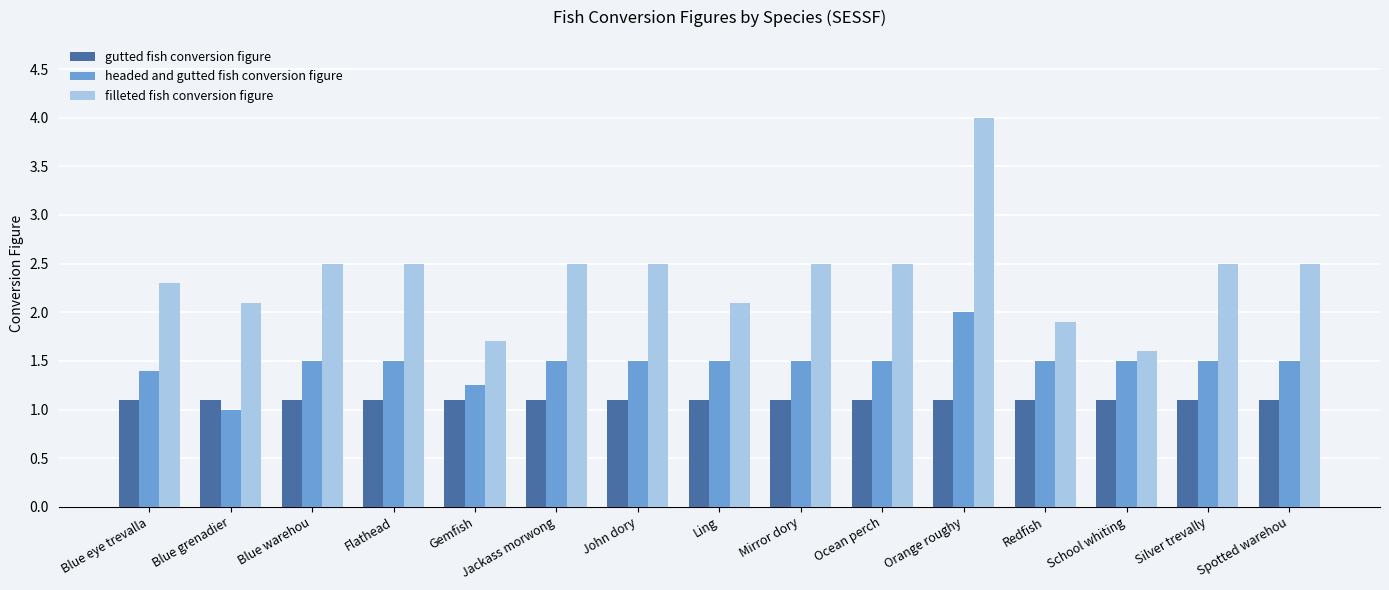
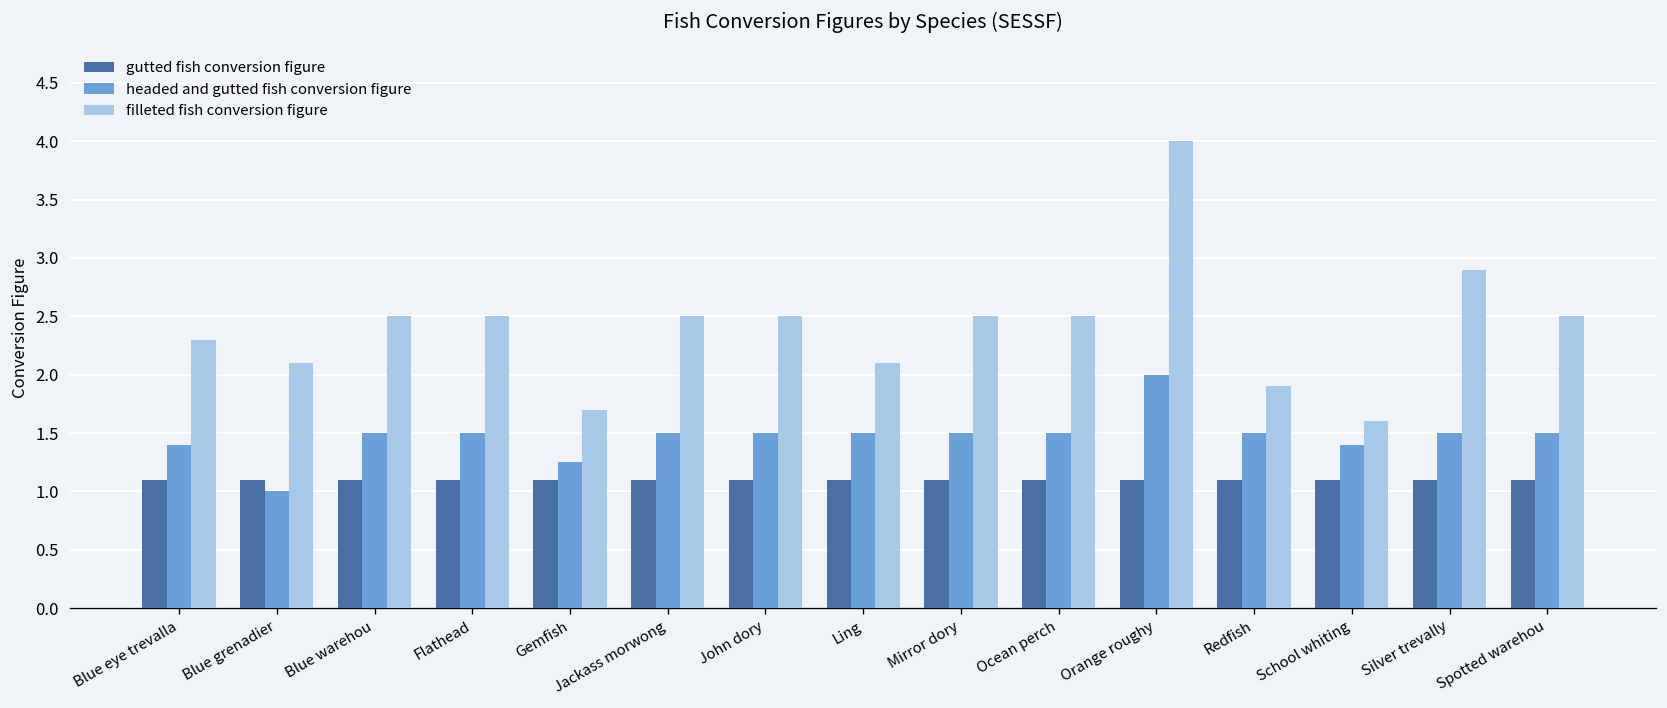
headed and gutted fish conversion figure, School whiting: 1.5 -> 1.4
filleted fish conversion figure, Silver trevally: 2.5 -> 2.9
